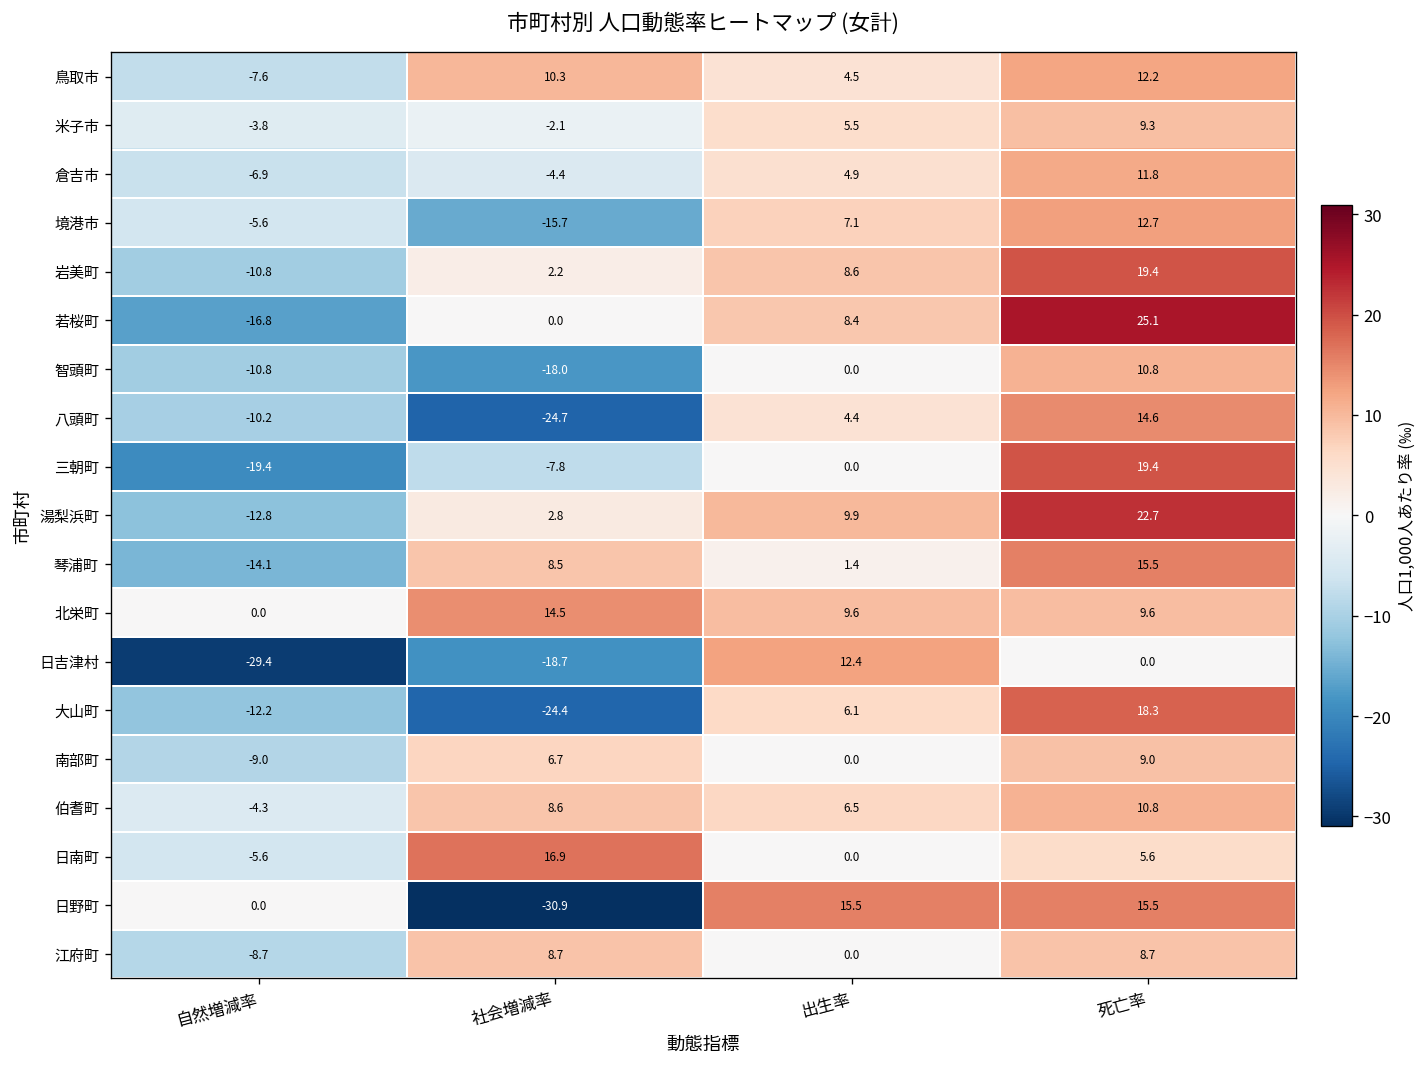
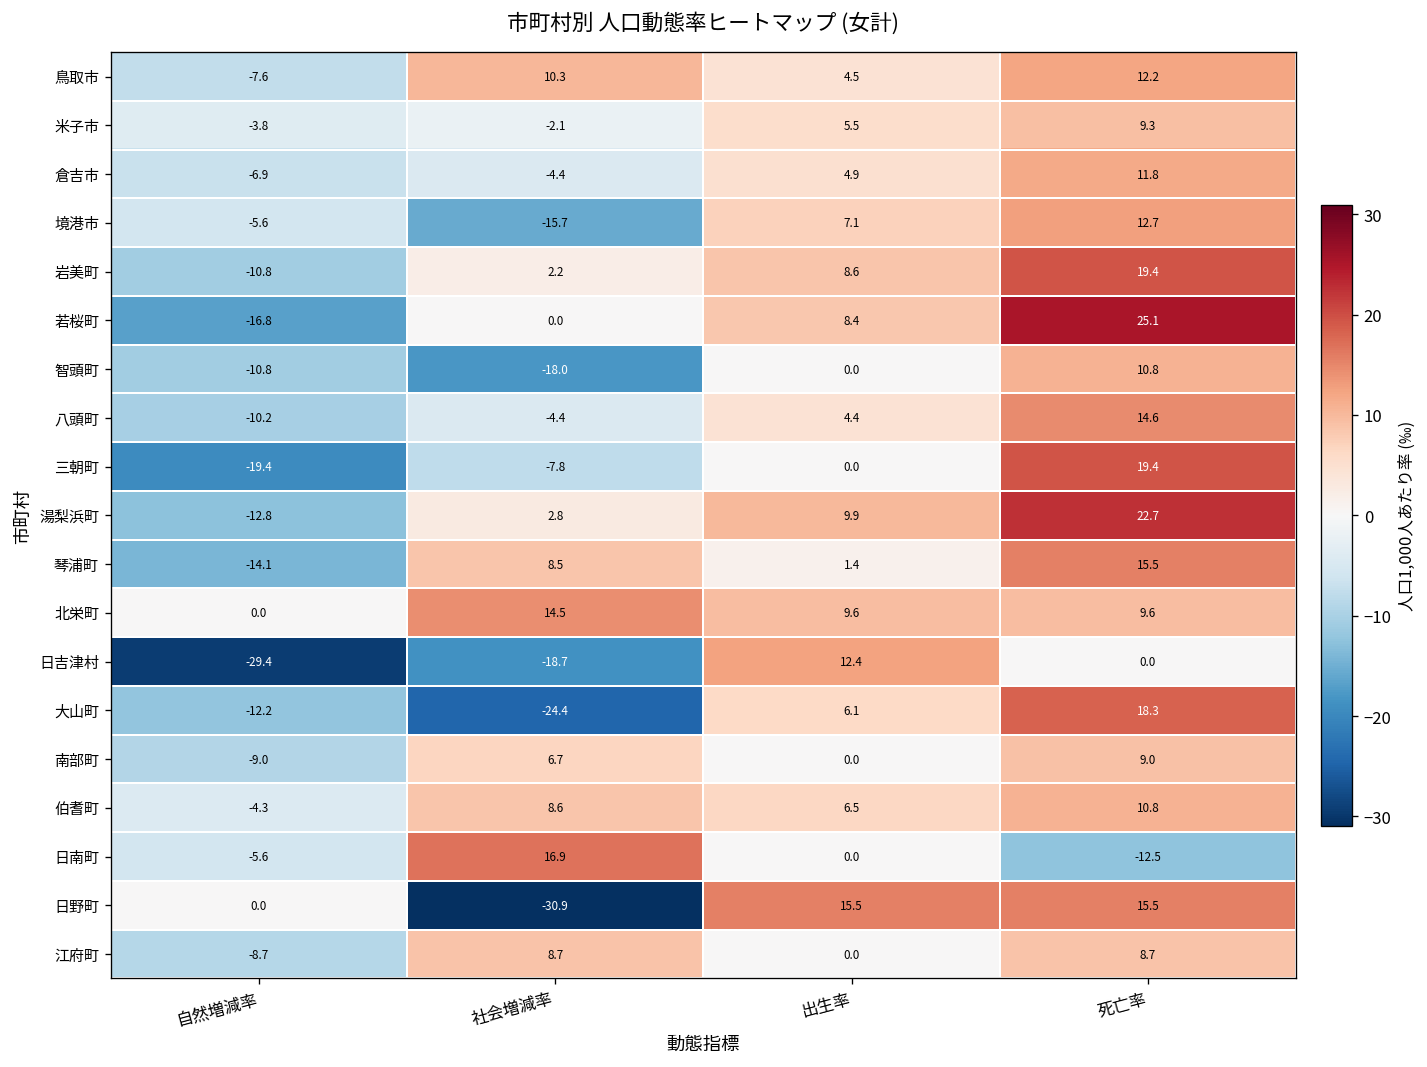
八頭町, 社会増減率: -24.7 -> -4.4
日南町, 死亡率: 5.6 -> -12.5
